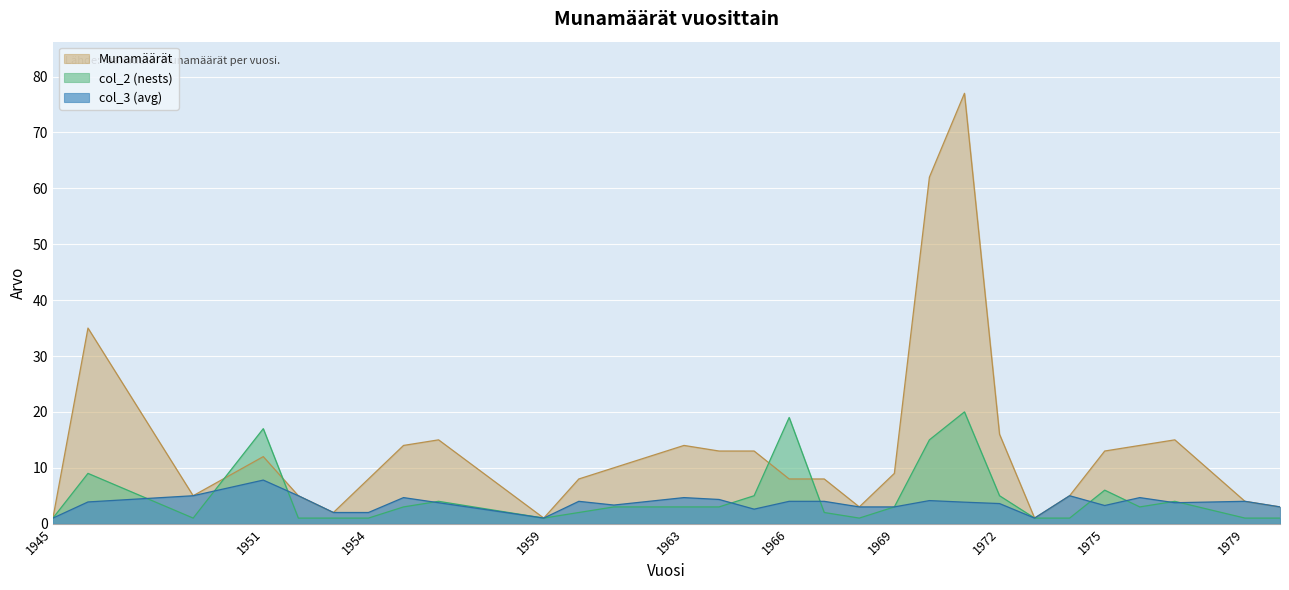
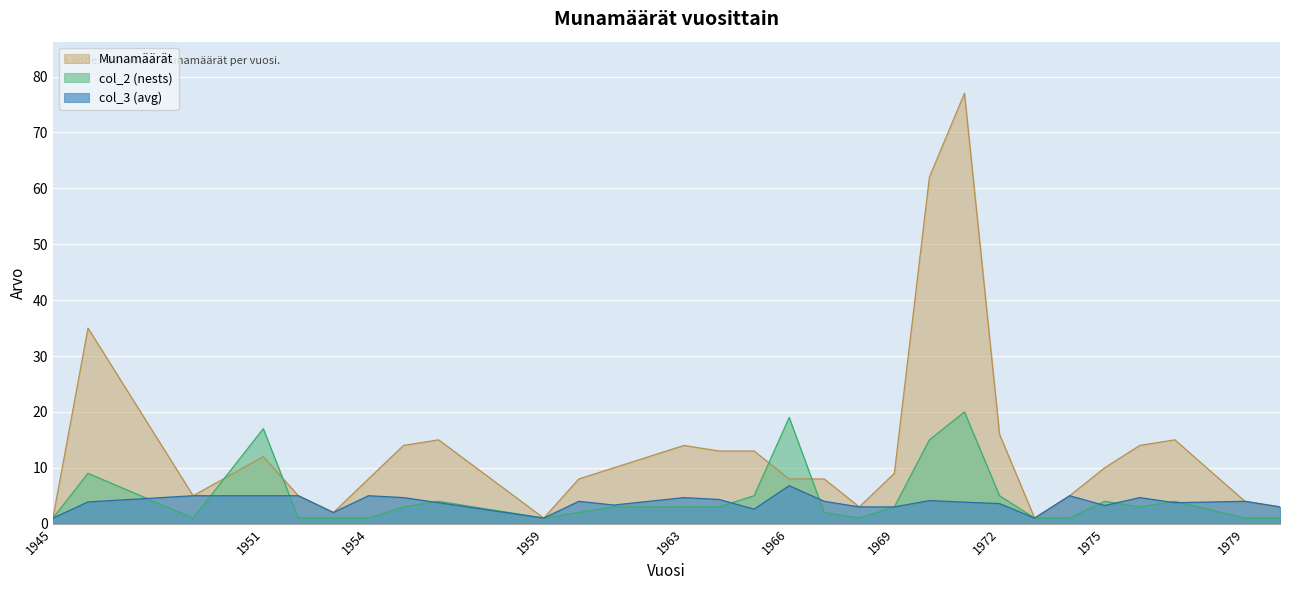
col_3 (avg), 1951: 8 -> 5
col_3 (avg), 1954: 2 -> 5
col_3 (avg), 1966: 4 -> 7
Munamäärät, 1975: 13 -> 10
col_2 (nests), 1975: 6 -> 4
